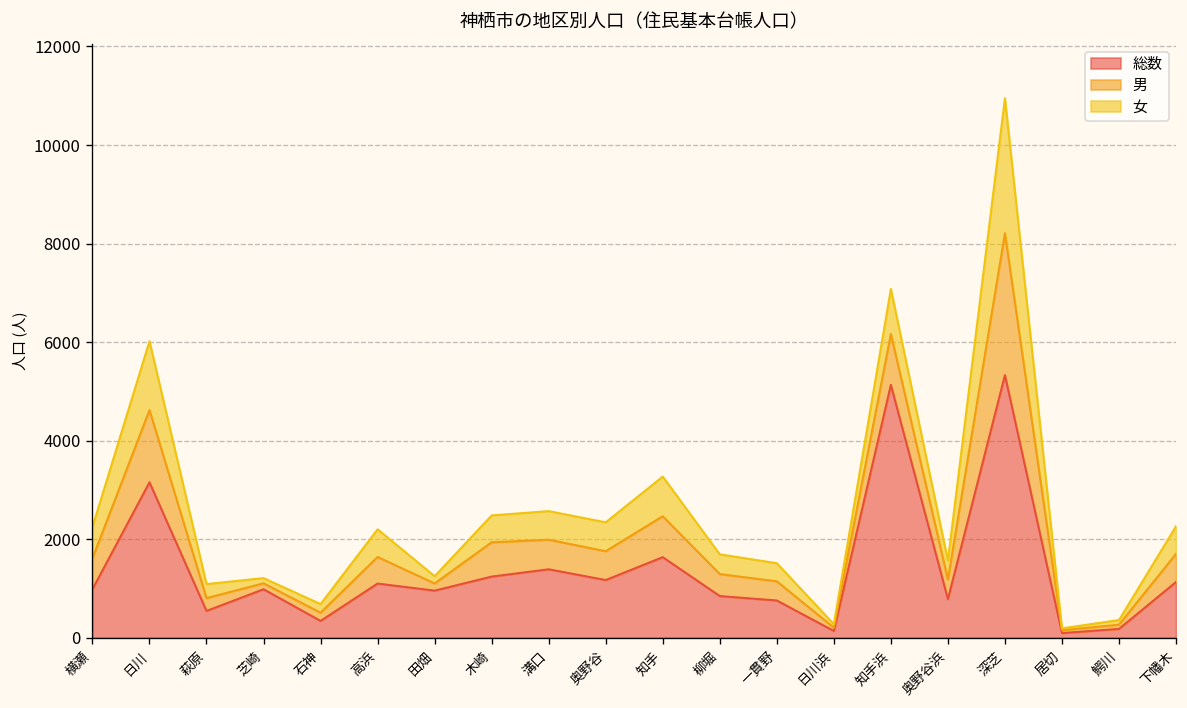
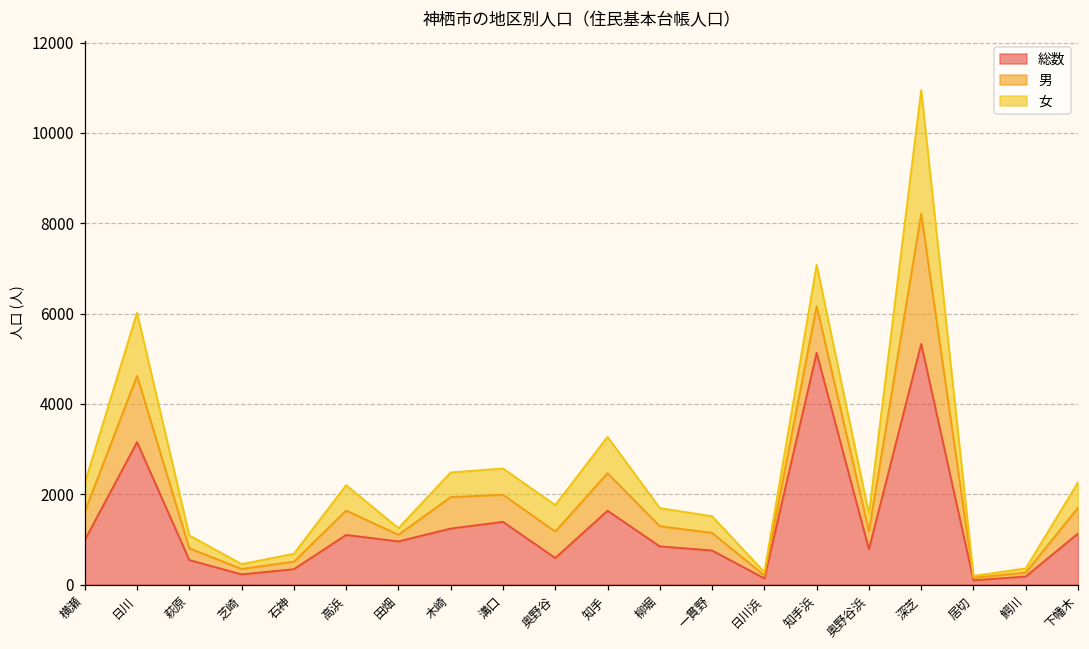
総数, 芝崎: 1000 -> 200
総数, 奥野谷: 1200 -> 600
